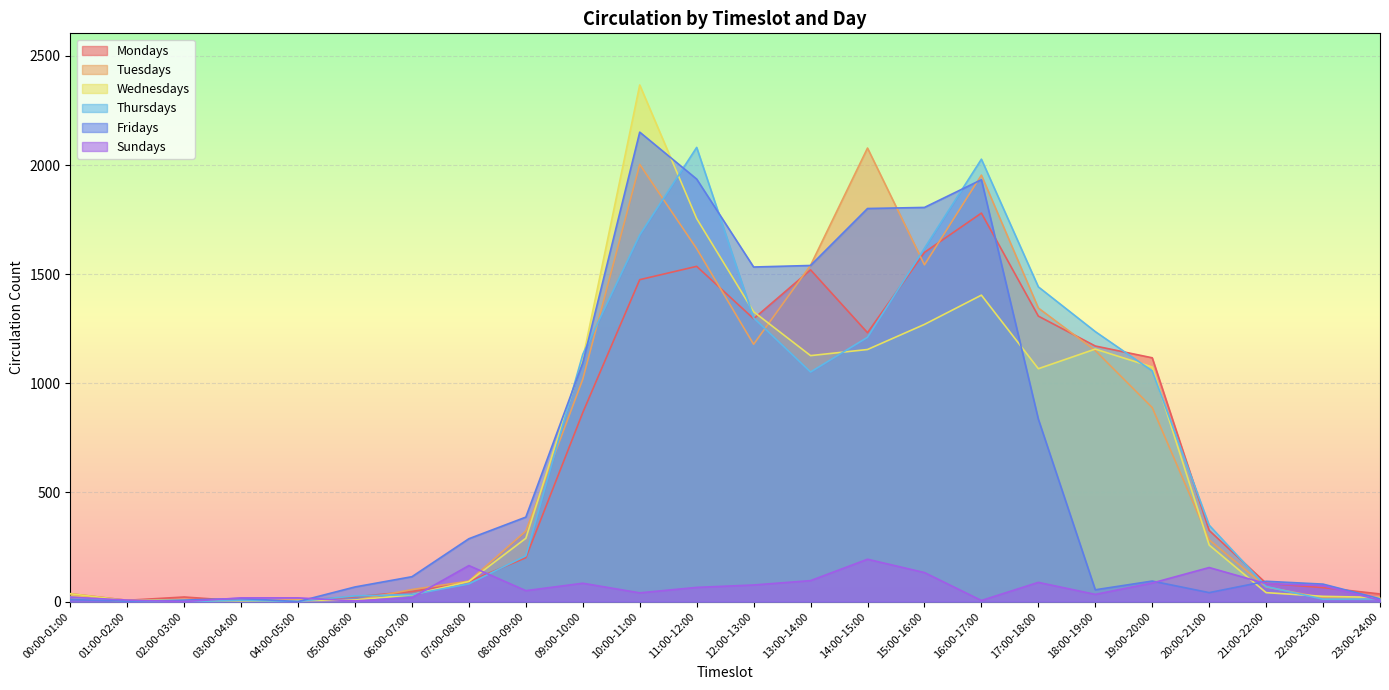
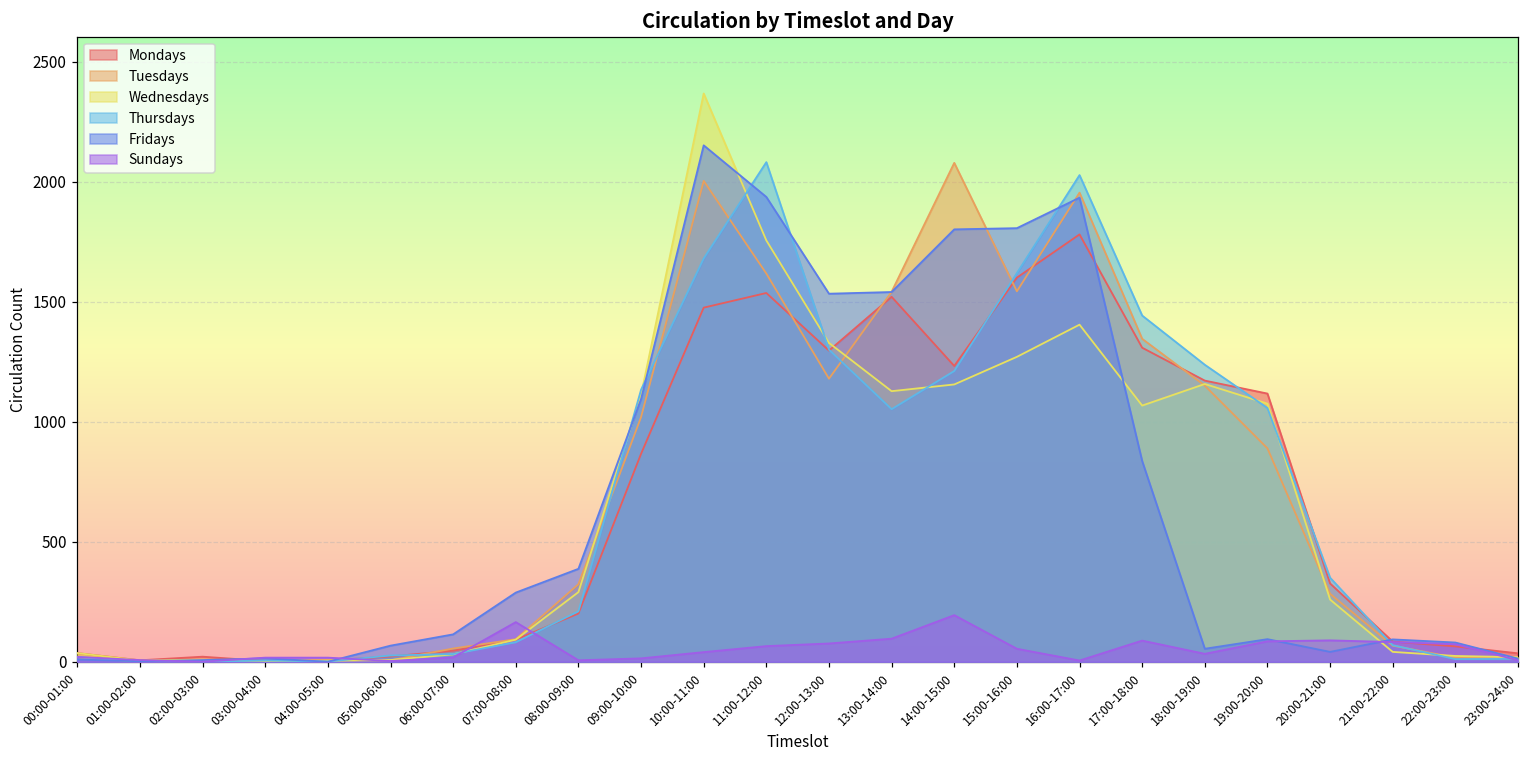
Sundays, 08:00-09:00: 50 -> 10
Sundays, 09:00-10:00: 80 -> 10
Sundays, 15:00-16:00: 130 -> 50
Sundays, 20:00-21:00: 160 -> 90
